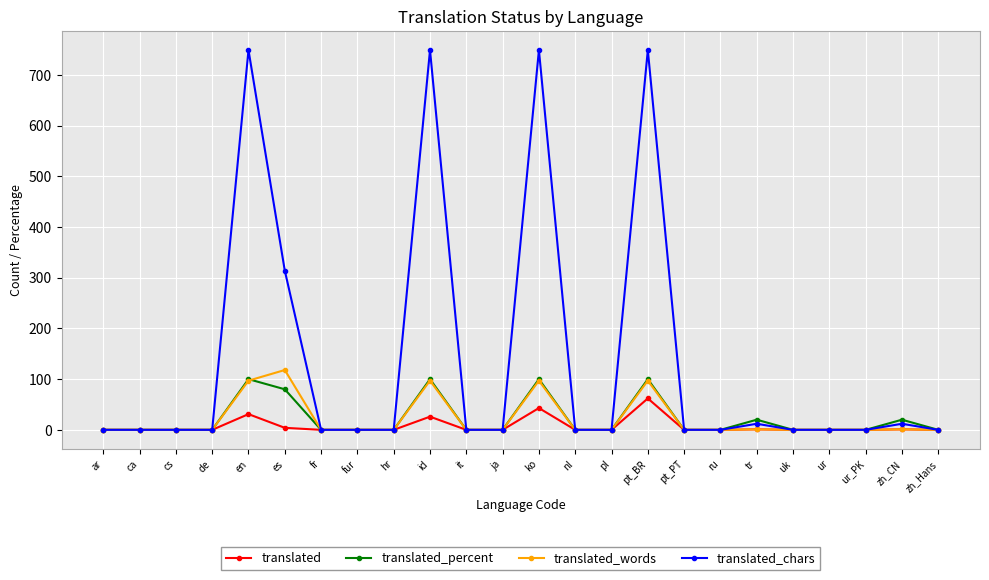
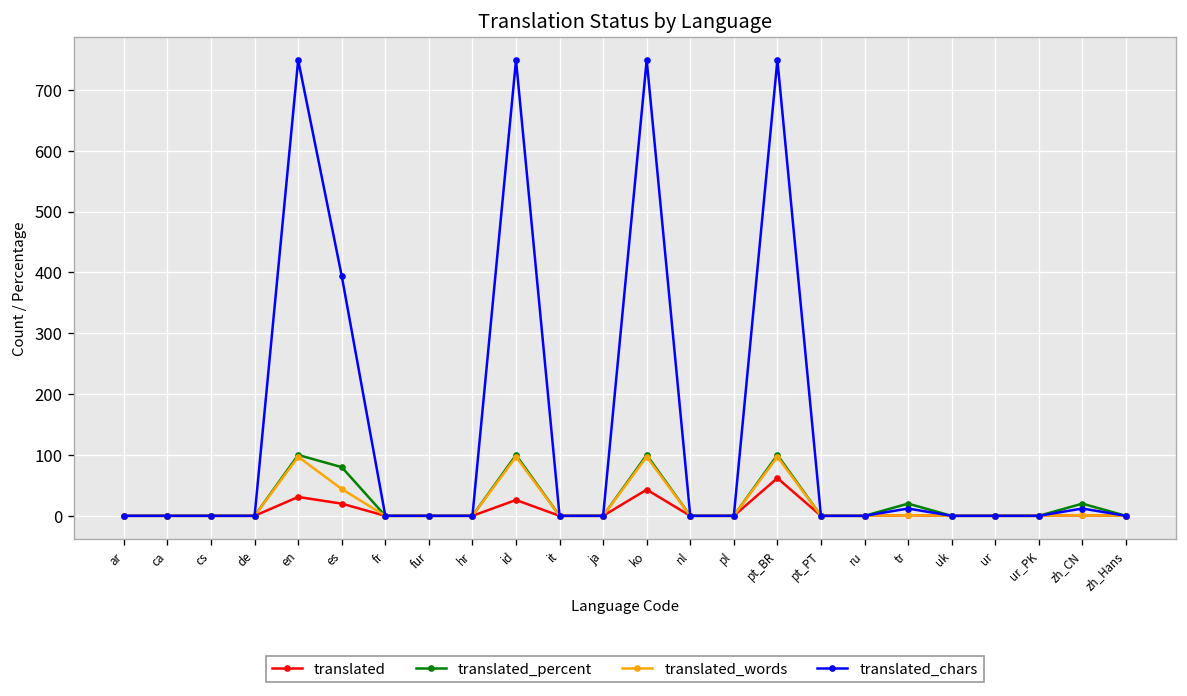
translated, es: 0 -> 20
translated_words, es: 120 -> 40
translated_chars, es: 310 -> 390
